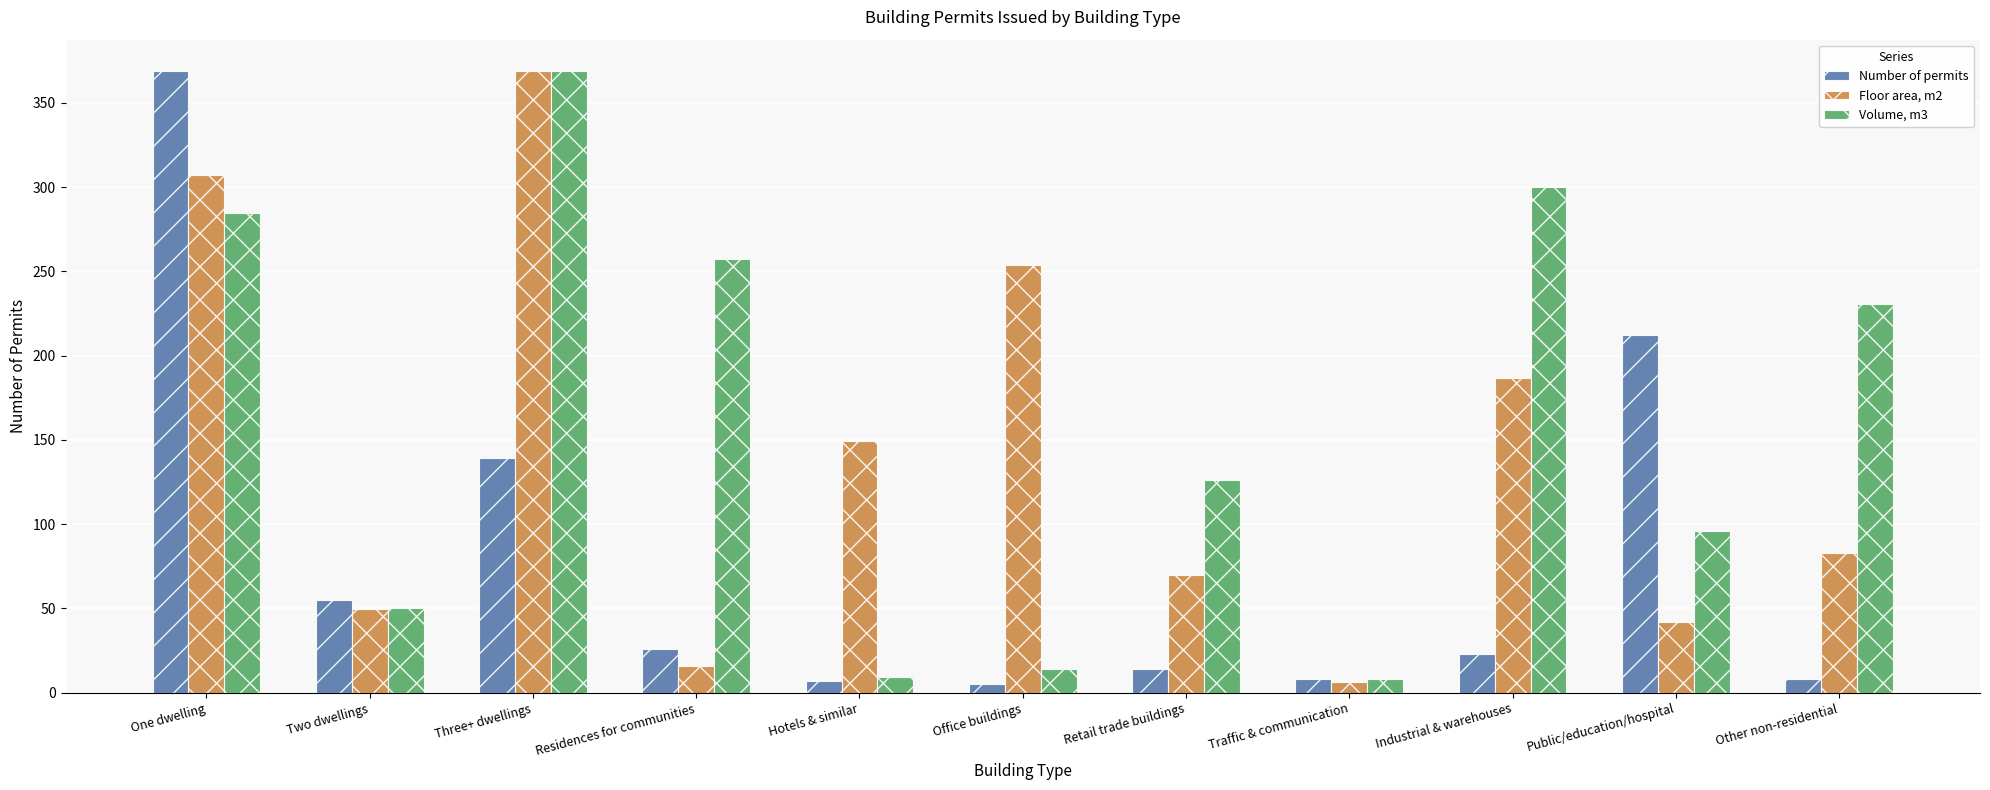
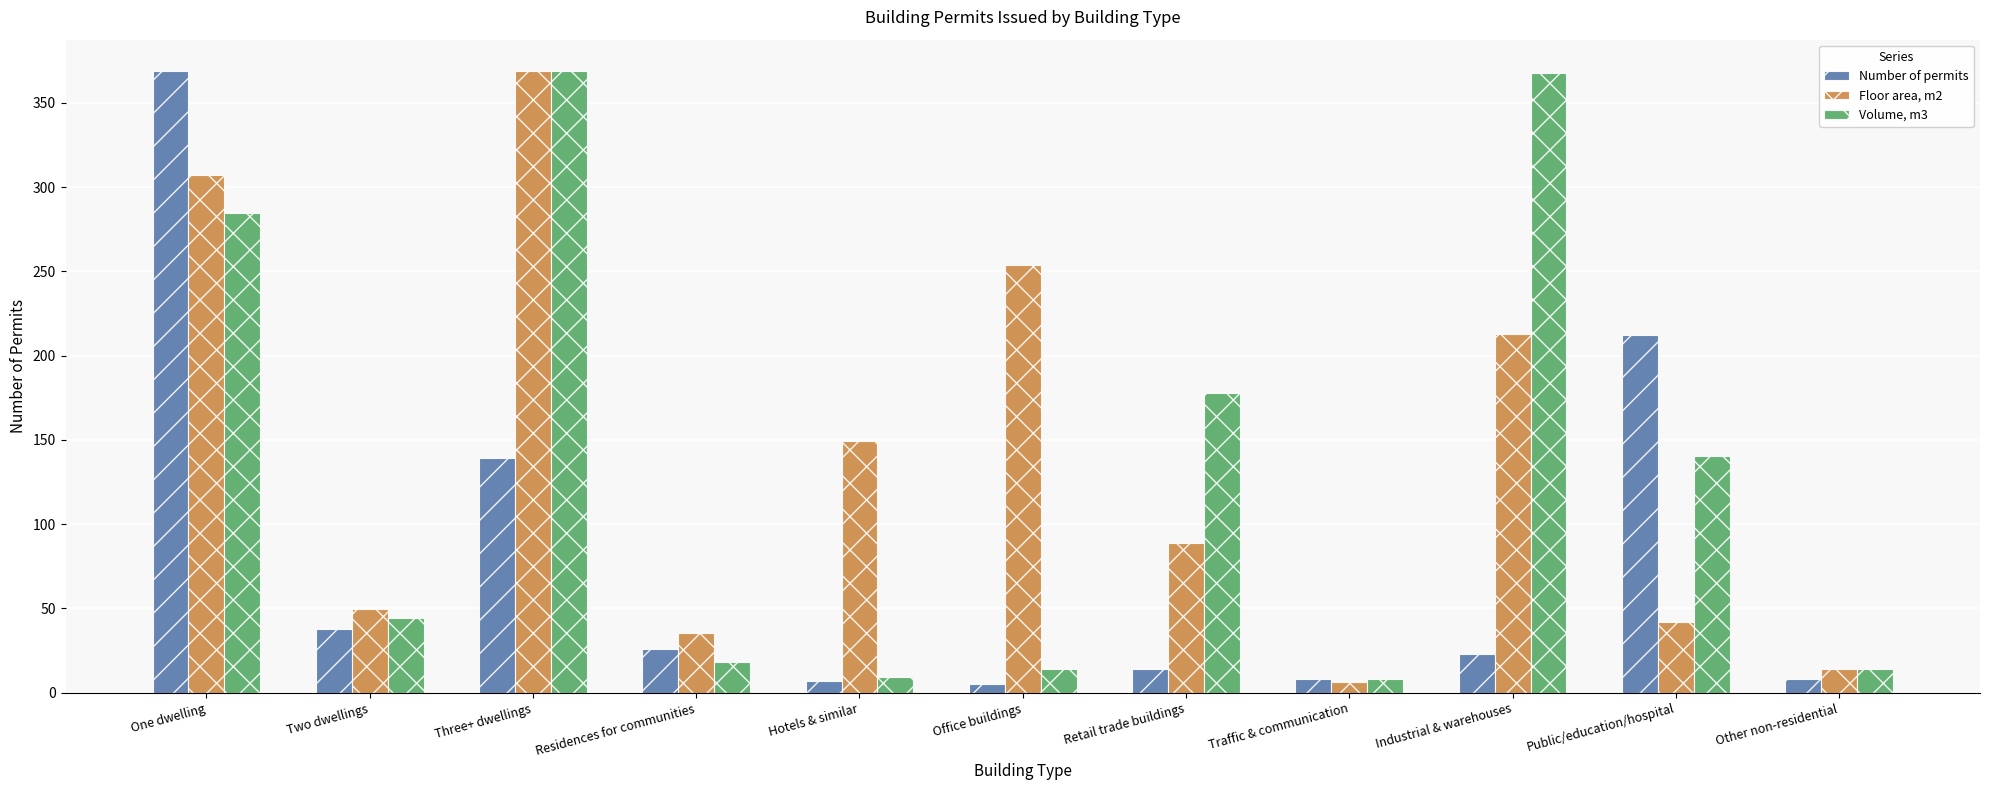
Number of permits, Two dwellings: 55 -> 38
Volume, m3, Two dwellings: 51 -> 45
Floor area, m2, Residences for communities: 16 -> 35
Volume, m3, Residences for communities: 257 -> 18
Floor area, m2, Retail trade buildings: 70 -> 89
Volume, m3, Retail trade buildings: 126 -> 178
Floor area, m2, Industrial & warehouses: 187 -> 213
Volume, m3, Industrial & warehouses: 300 -> 368
Volume, m3, Public/education/hospital: 96 -> 140
Floor area, m2, Other non-residential: 83 -> 14
Volume, m3, Other non-residential: 231 -> 14
